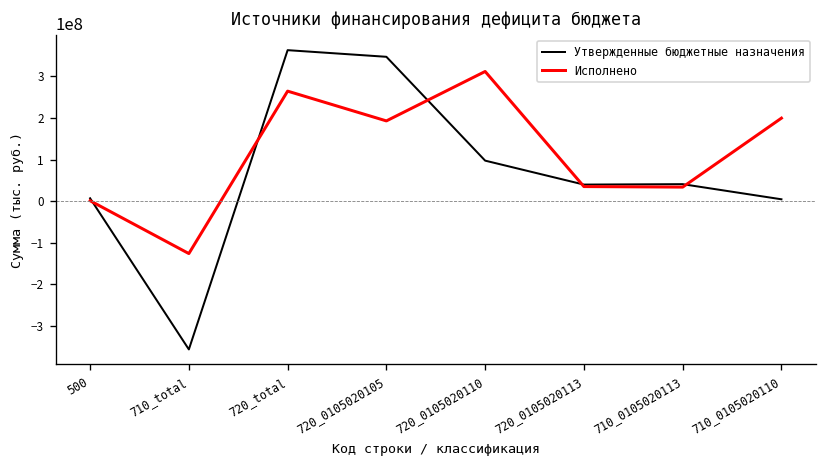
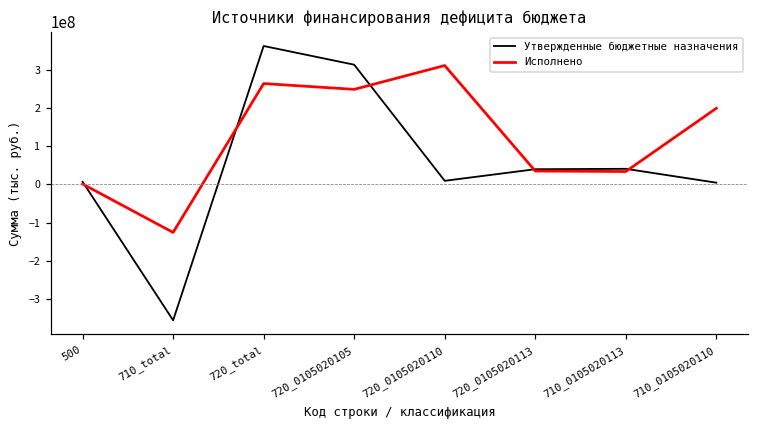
Утвержденные бюджетные назначения, 720_0105020105: 350000000 -> 310000000
Исполнено, 720_0105020105: 190000000 -> 250000000
Утвержденные бюджетные назначения, 720_0105020110: 100000000 -> 10000000
